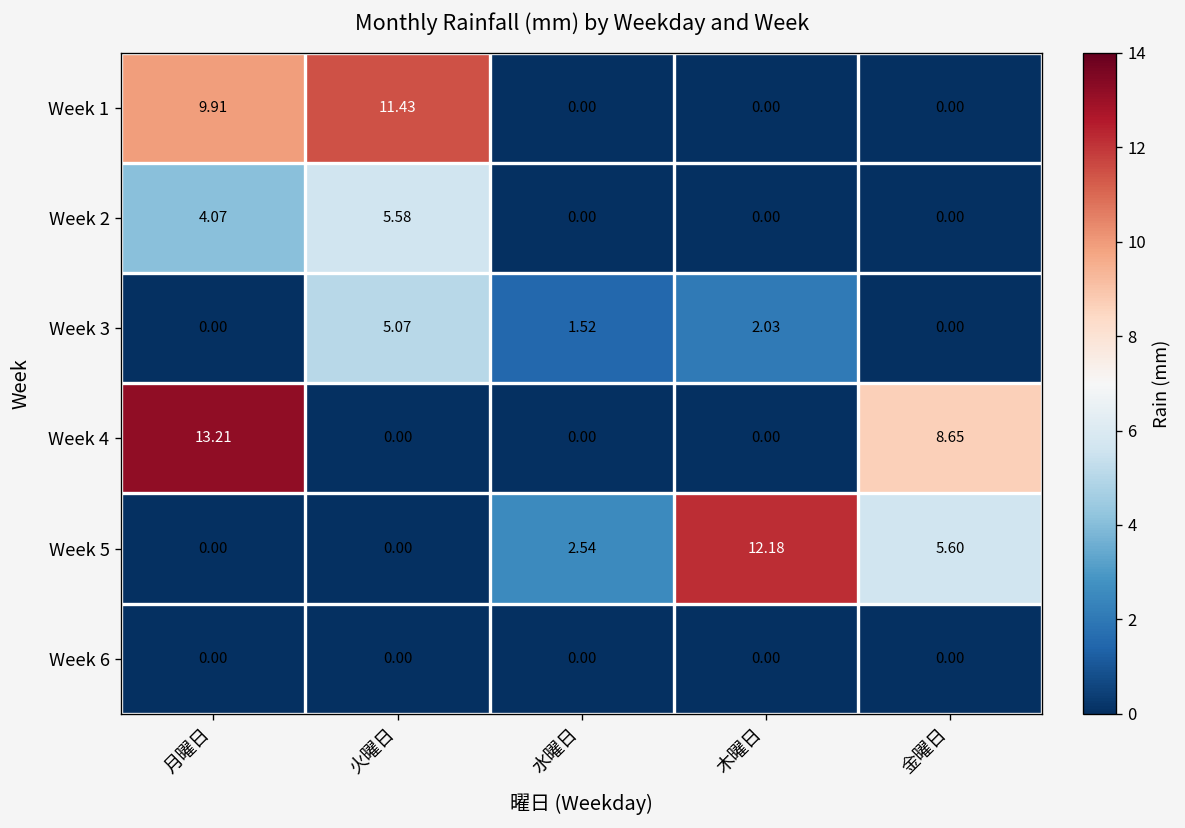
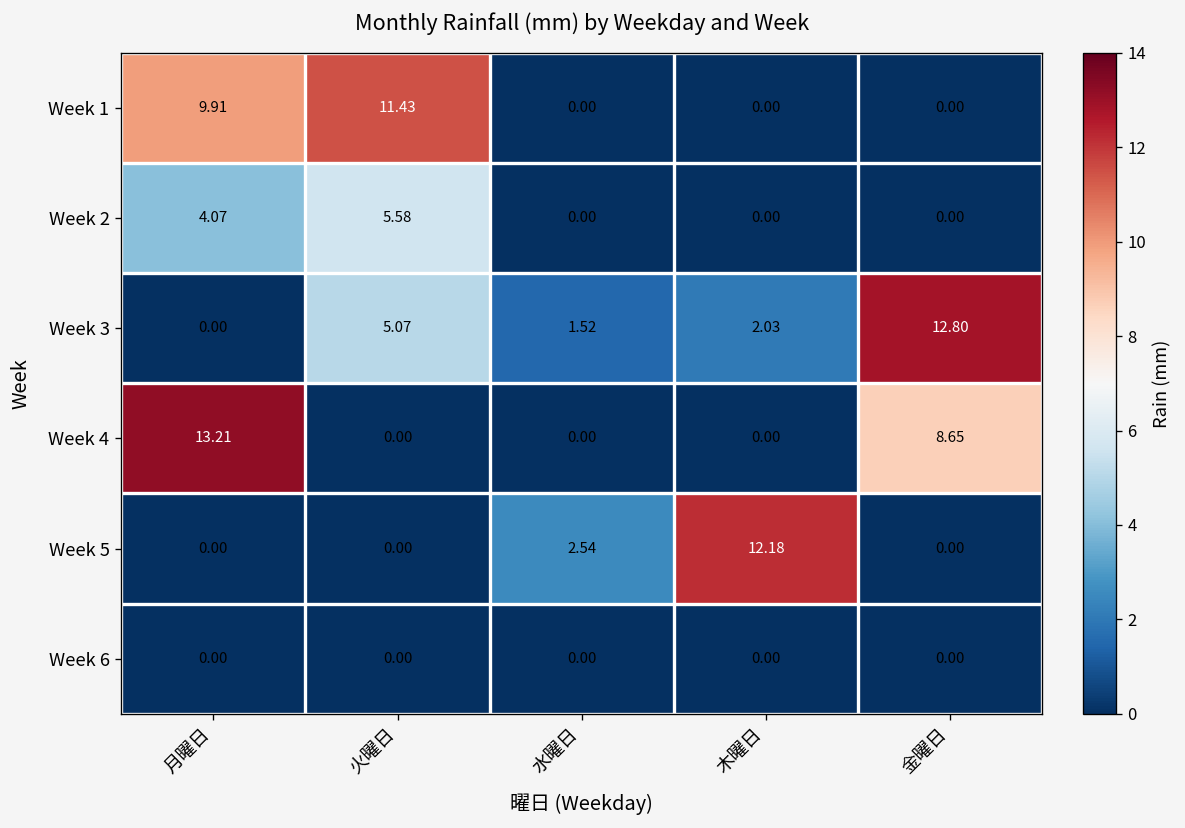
Week 3, 金曜日: 0.00 -> 12.80
Week 5, 金曜日: 5.60 -> 0.00
